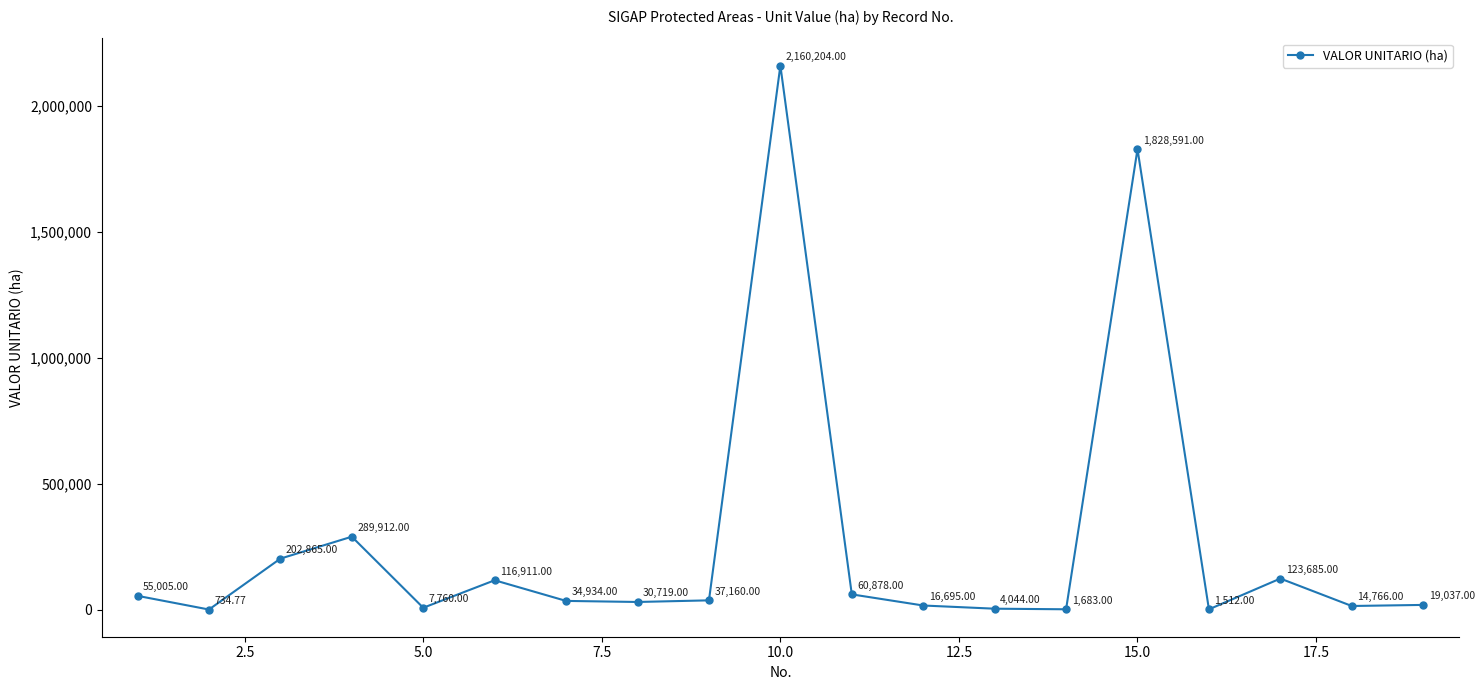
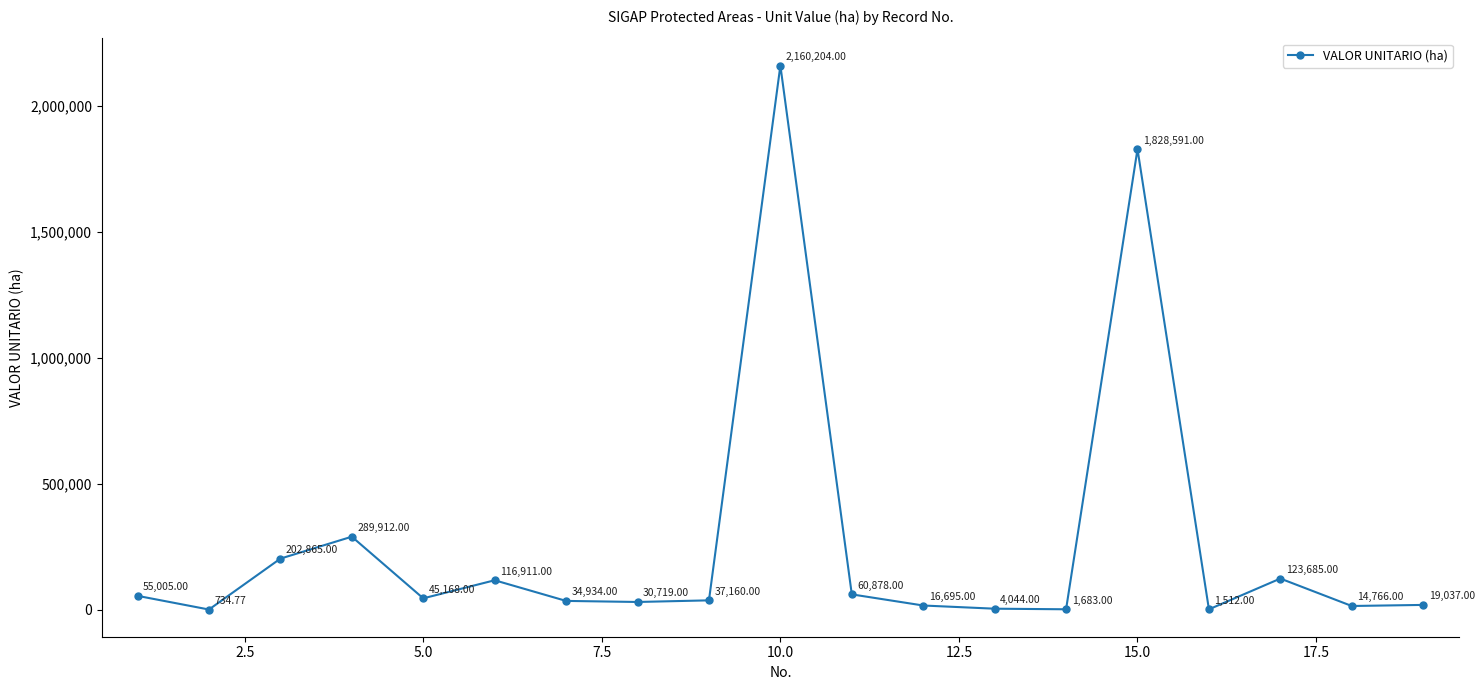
5.0: 7,760.00 -> 45,168.00
